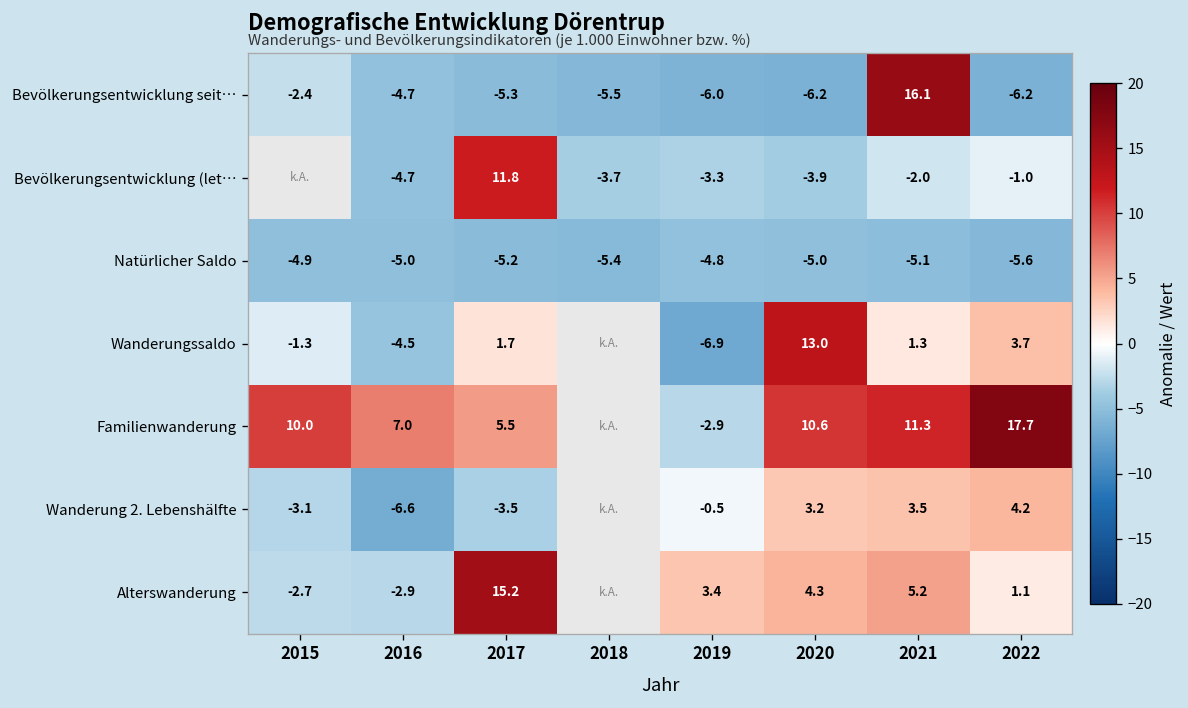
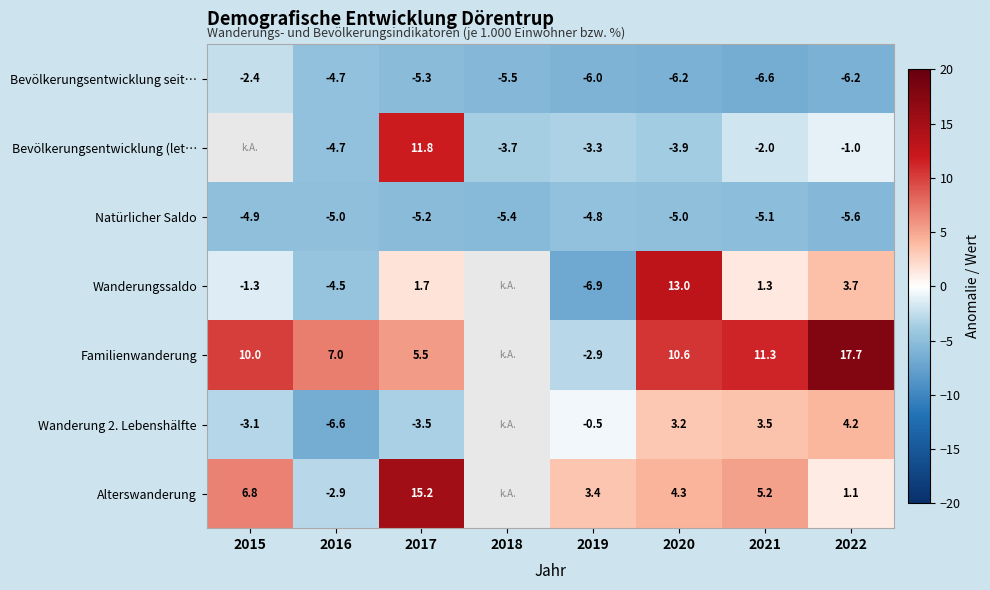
Bevölkerungsentwicklung seit…, 2021: 16.1 -> -6.6
Alterswanderung, 2015: -2.7 -> 6.8
